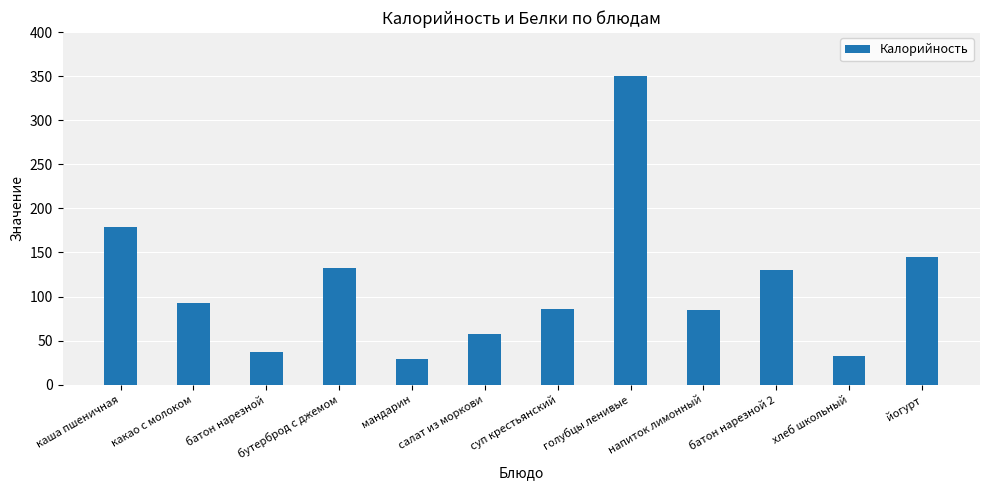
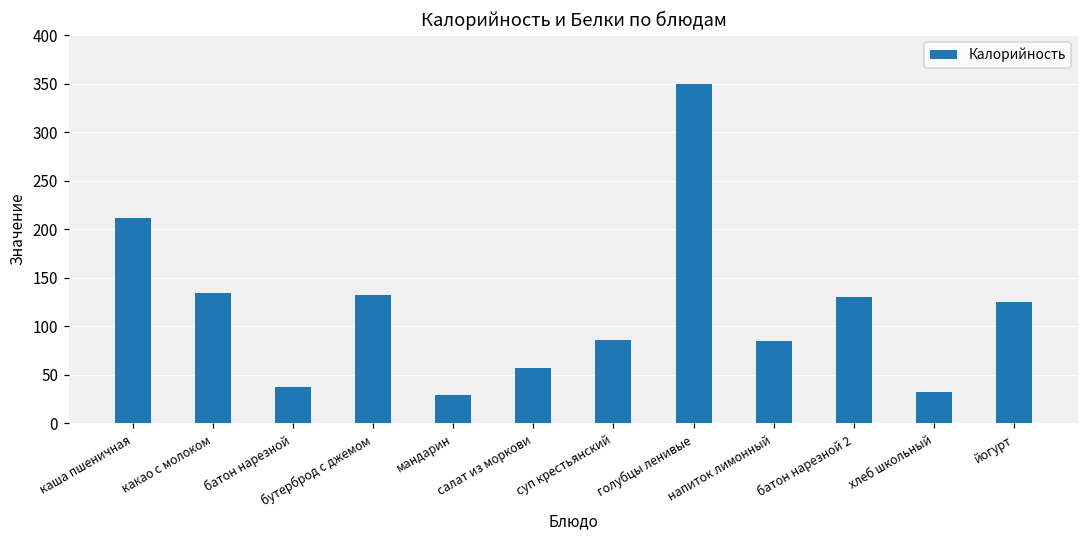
каша пшеничная: 180 -> 210
какао с молоком: 90 -> 130
йогурт: 150 -> 130
